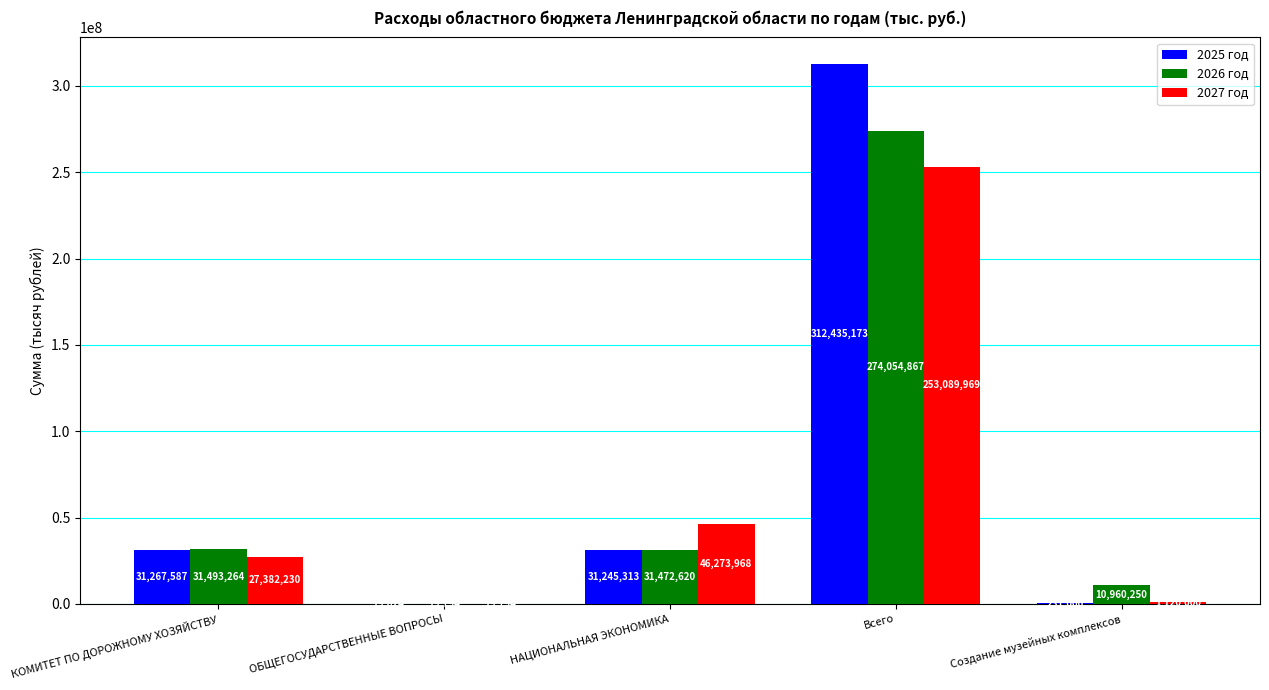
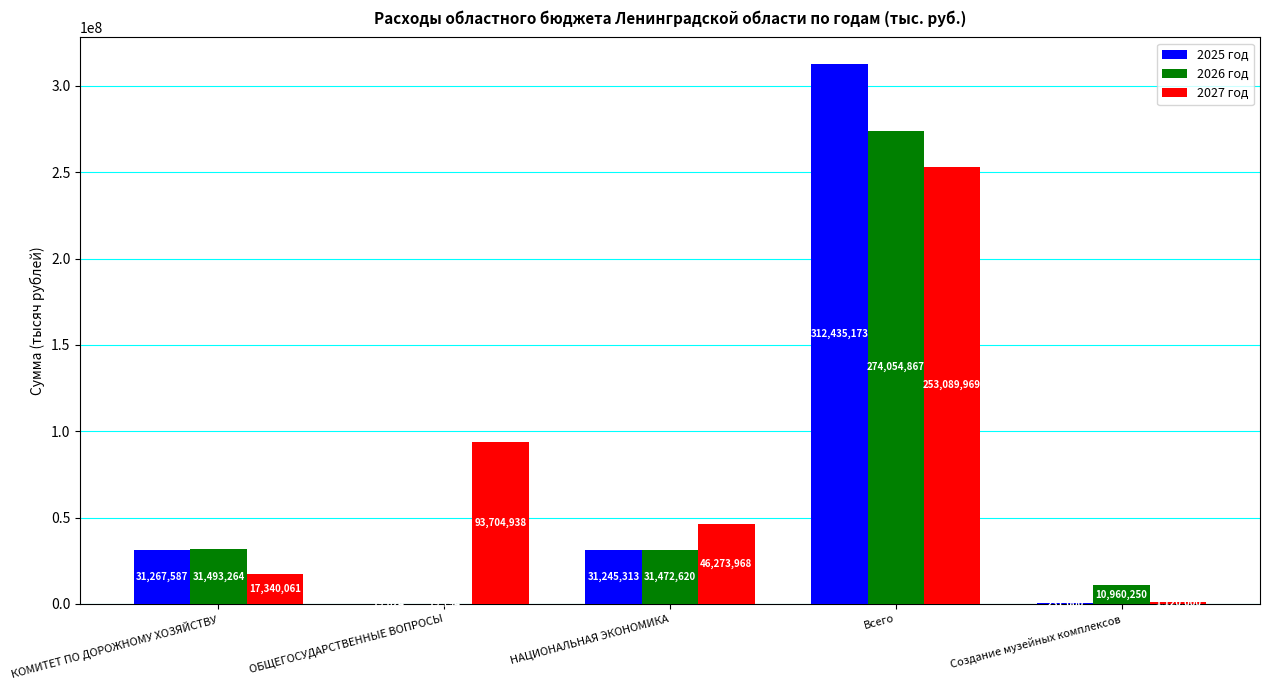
2027 год, КОМИТЕТ ПО ДОРОЖНОМУ ХОЗЯЙСТВУ: 27,382,230 -> 17,340,061
2027 год, ОБЩЕГОСУДАРСТВЕННЫЕ ВОПРОСЫ: 0 -> 94000000
